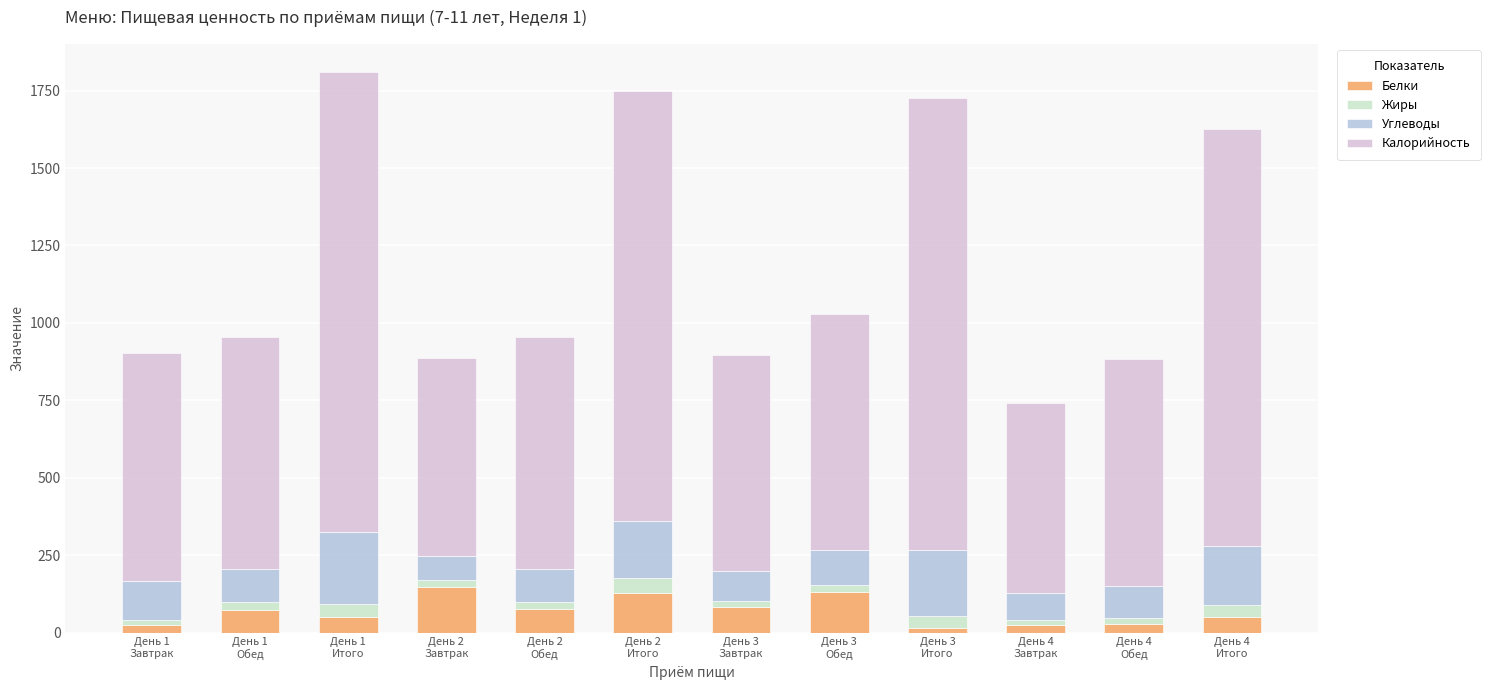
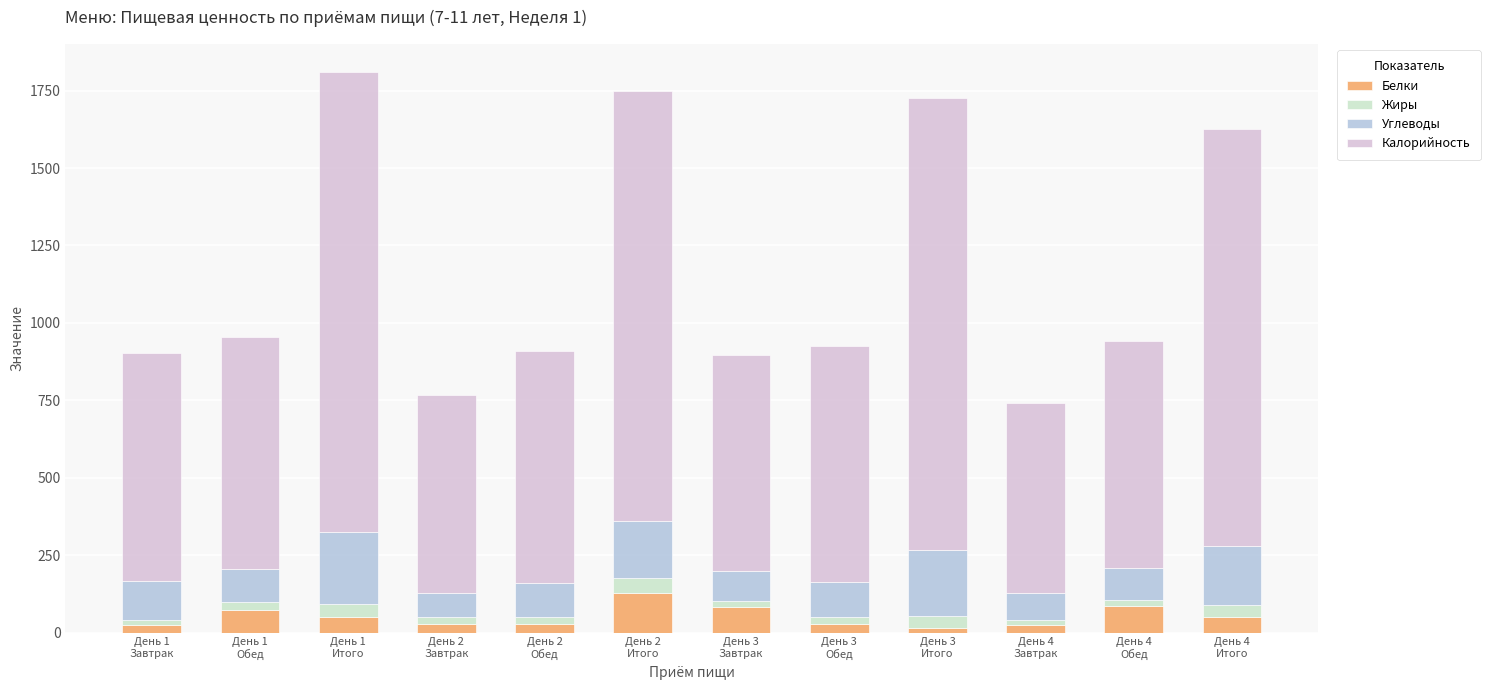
Белки, День 2 Завтрак: 150 -> 30
Белки, День 2 Обед: 80 -> 30
Белки, День 3 Обед: 130 -> 30
Белки, День 4 Обед: 30 -> 90
